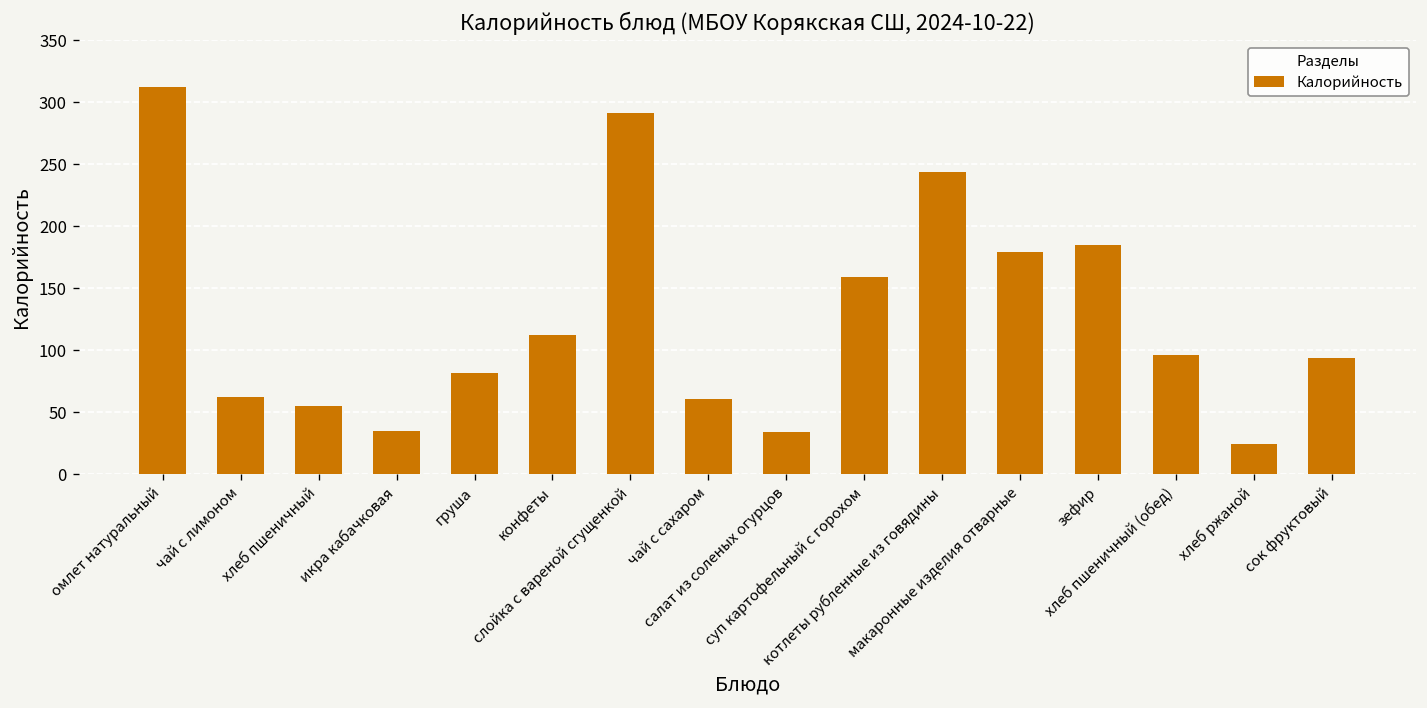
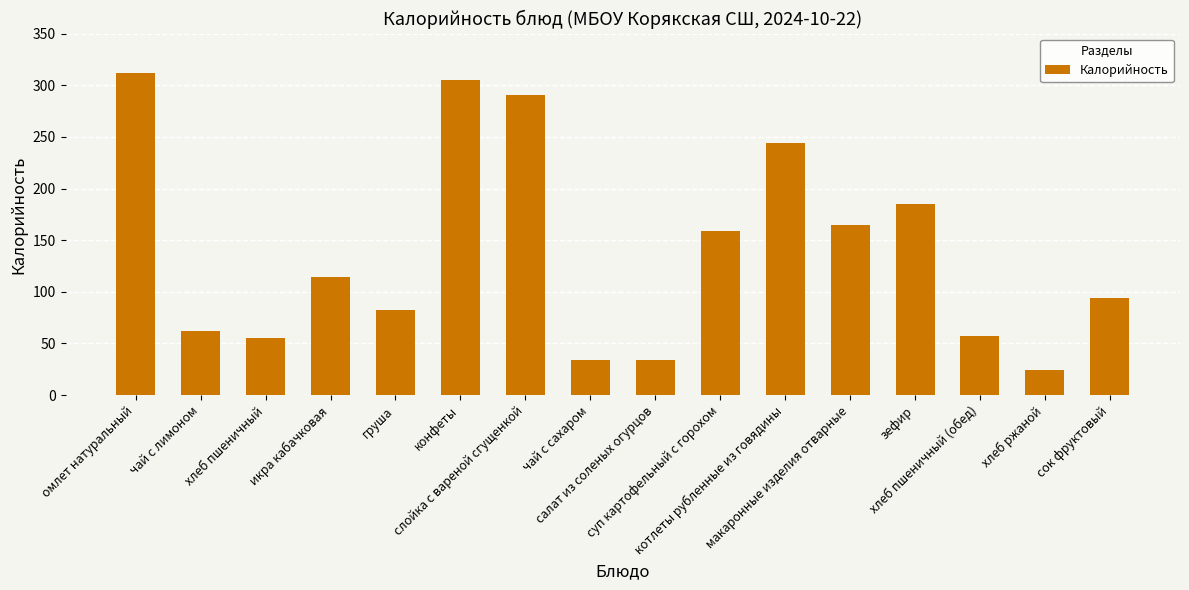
икра кабачковая: 35 -> 114
конфеты: 112 -> 305
чай с сахаром: 61 -> 34
макаронные изделия отварные: 179 -> 165
хлеб пшеничный (обед): 96 -> 57
